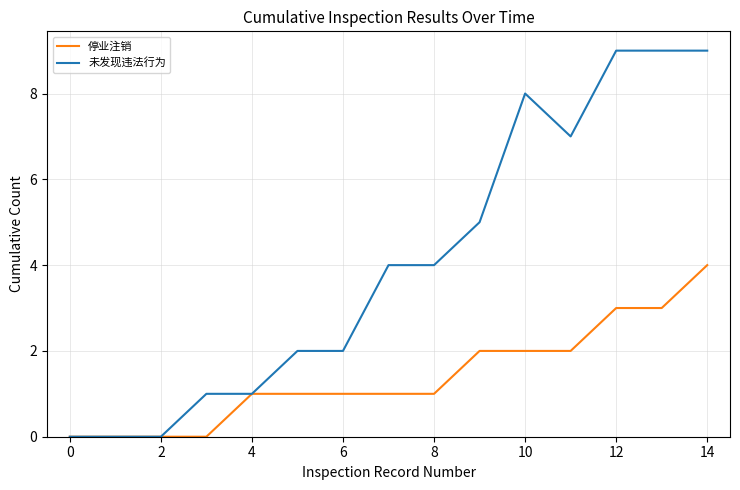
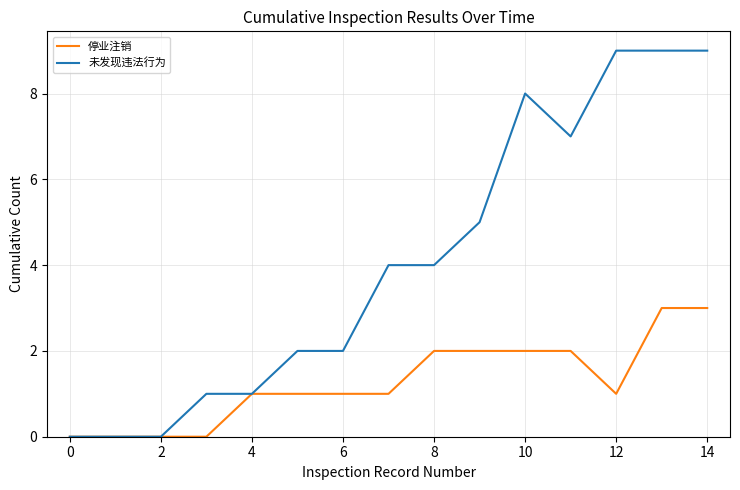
停业注销, 8: 1 -> 2
停业注销, 12: 3 -> 1
停业注销, 14: 4 -> 3
